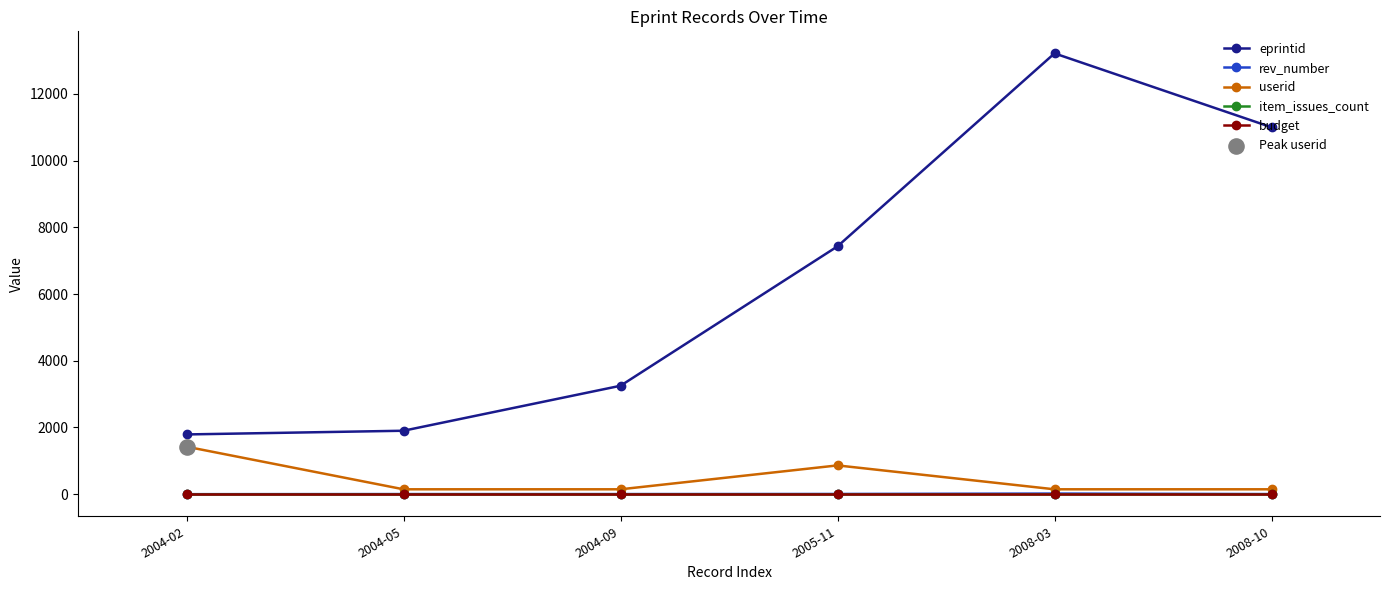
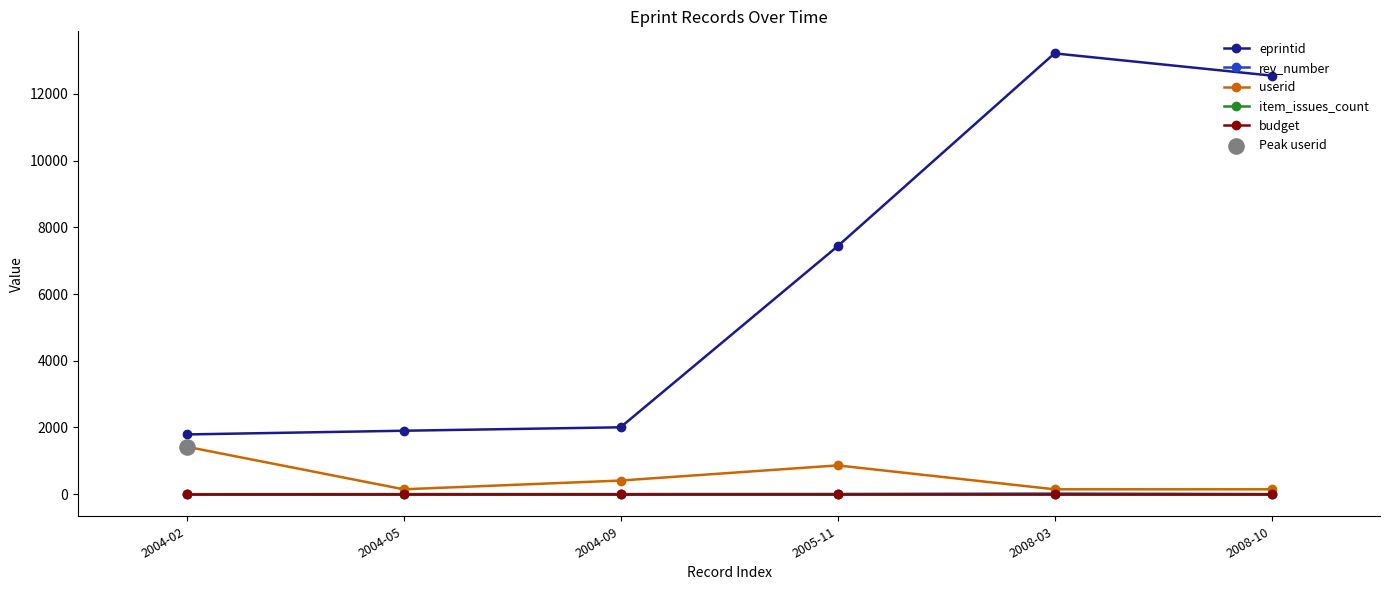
eprintid, 2004-09: 3300 -> 2000
userid, 2004-09: 100 -> 400
eprintid, 2008-10: 11000 -> 12500
